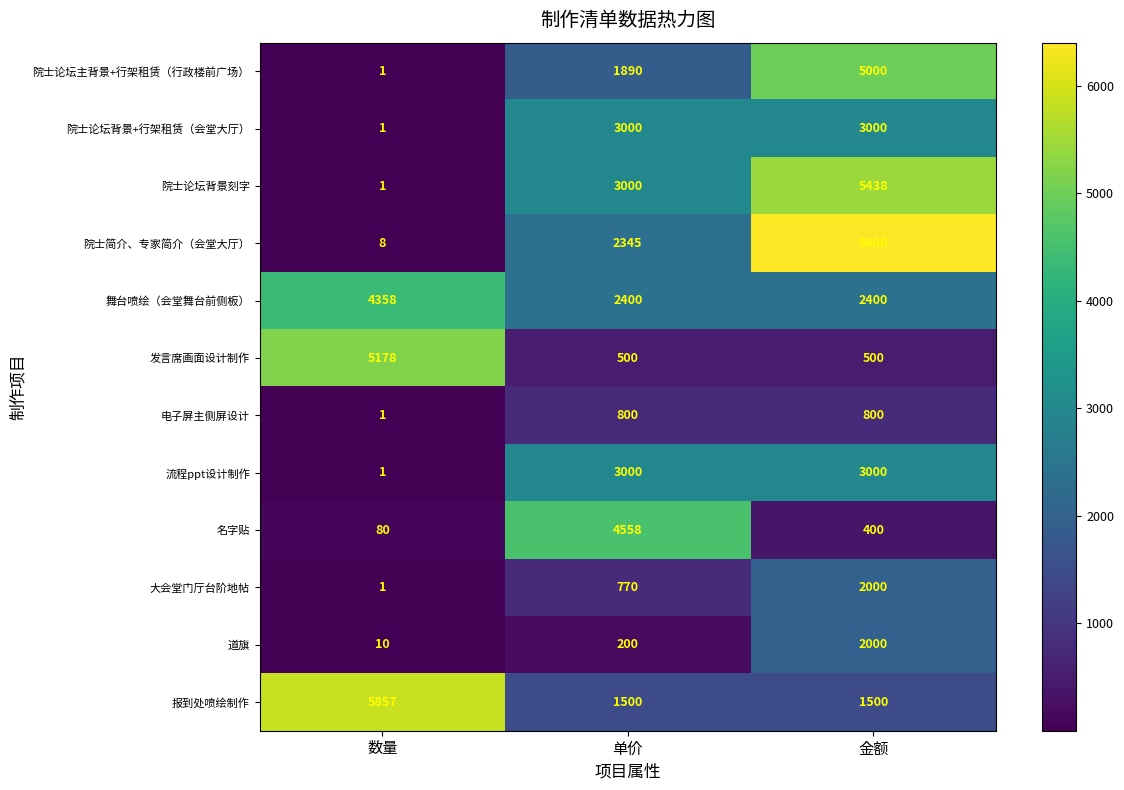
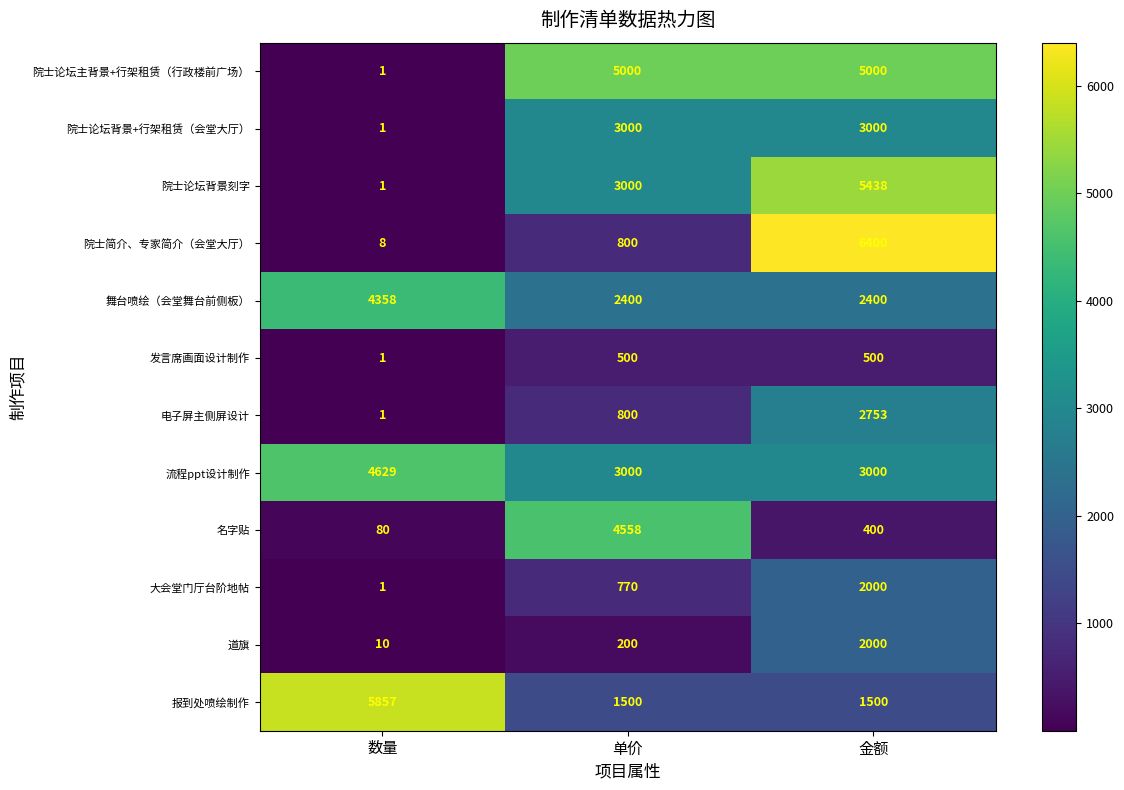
院士论坛主背景+行架租赁（行政楼前广场）, 单价: 1890 -> 5000
院士简介、专家简介（会堂大厅）, 单价: 2345 -> 800
发言席画面设计制作, 数量: 5178 -> 1
电子屏主侧屏设计, 金额: 800 -> 2753
流程ppt设计制作, 数量: 1 -> 4629
